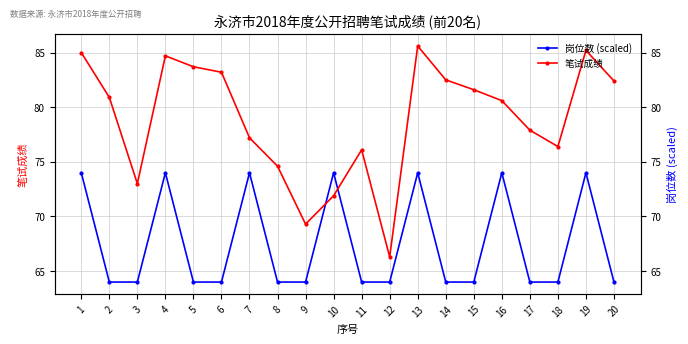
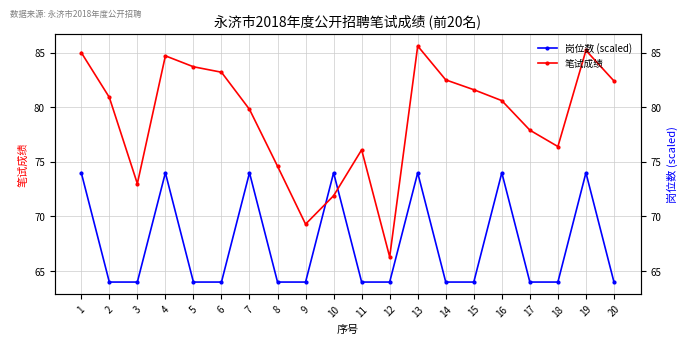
笔试成绩, 7: 77.2 -> 79.8
